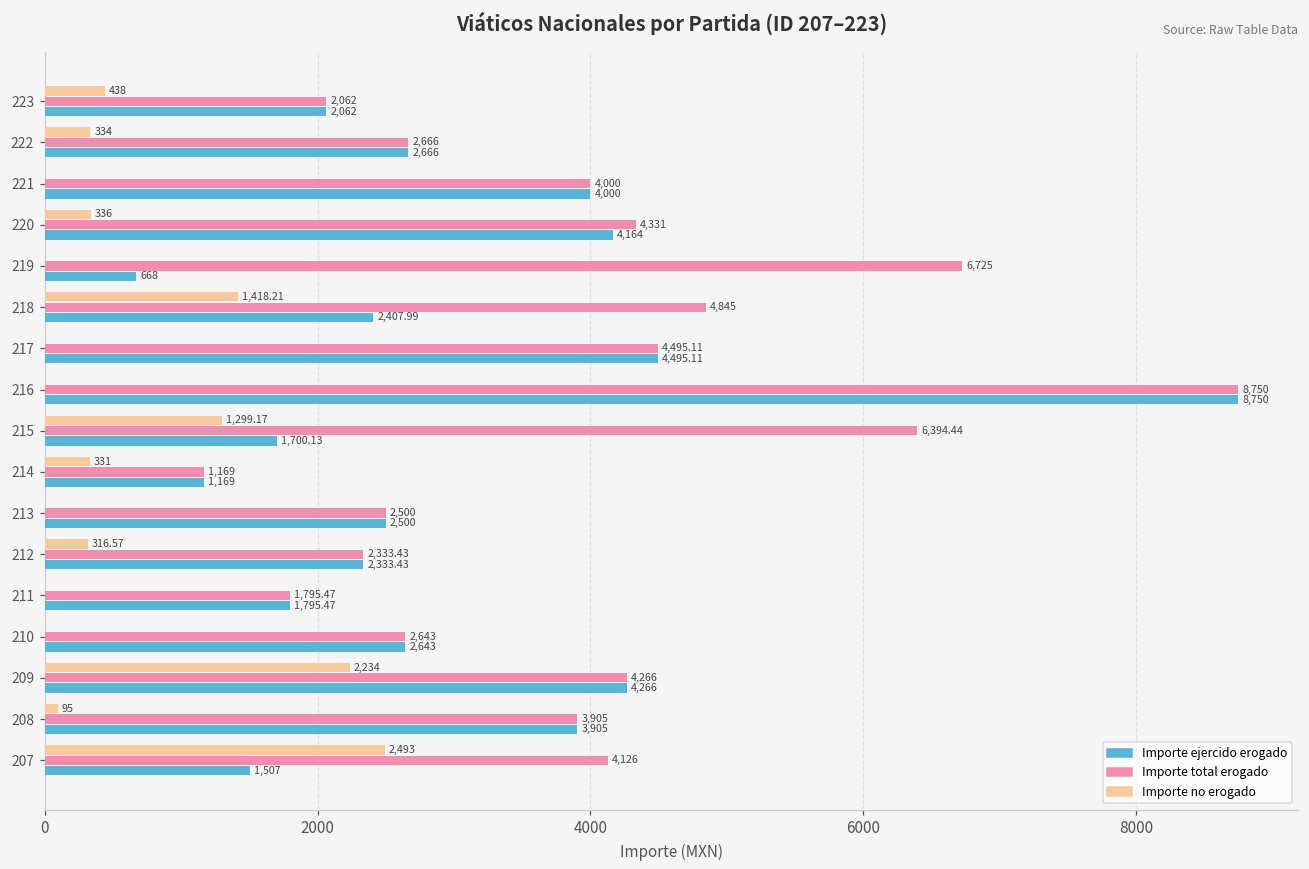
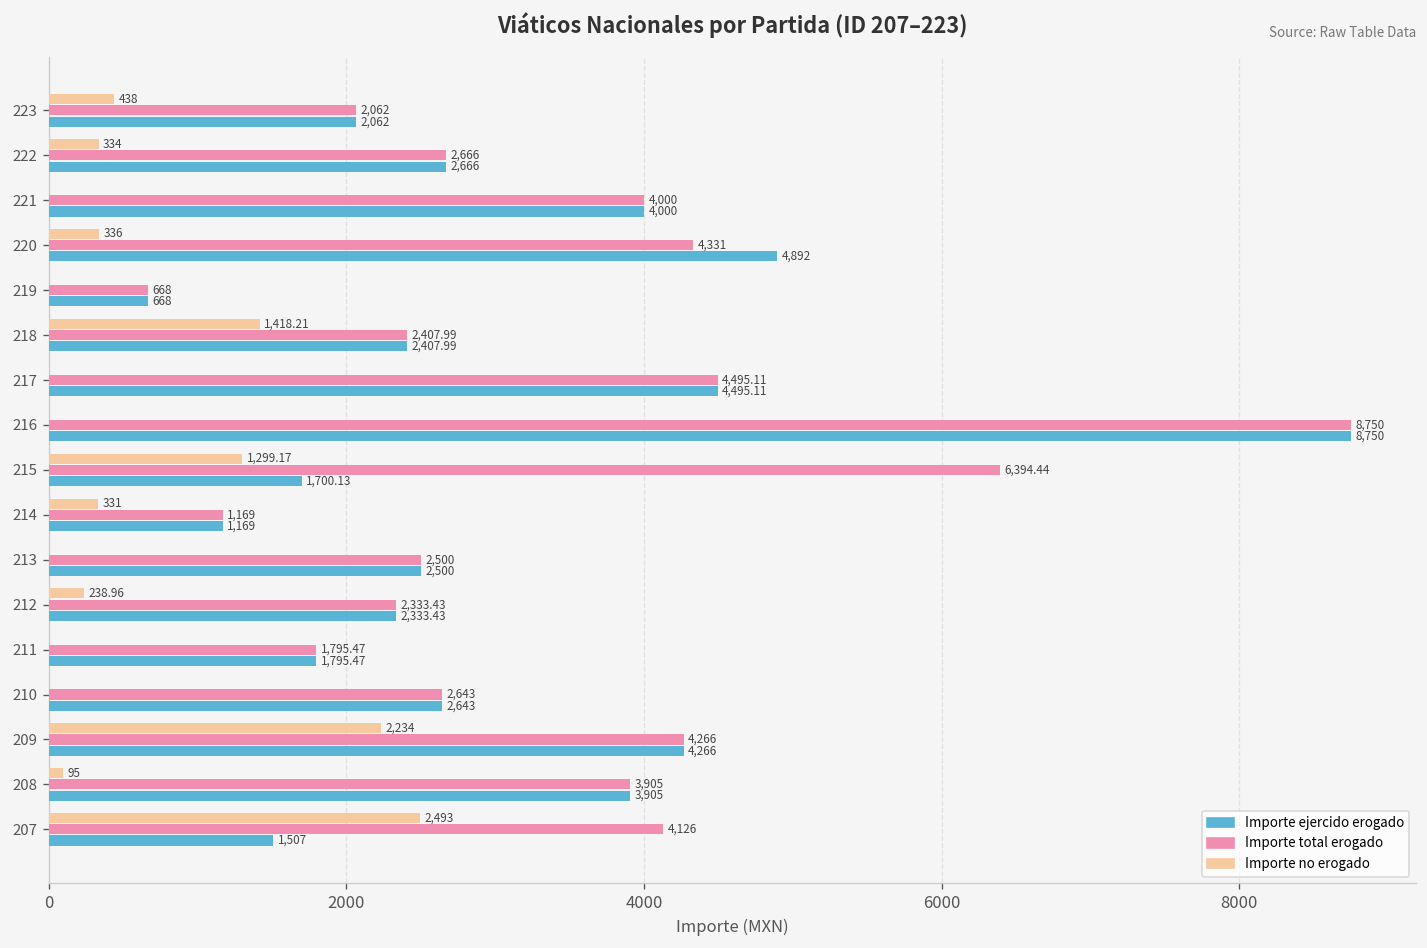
Importe ejercido erogado, 220: 4,164 -> 4,892
Importe total erogado, 219: 6,725 -> 668
Importe total erogado, 218: 4,845 -> 2,407.99
Importe no erogado, 212: 316.57 -> 238.96
